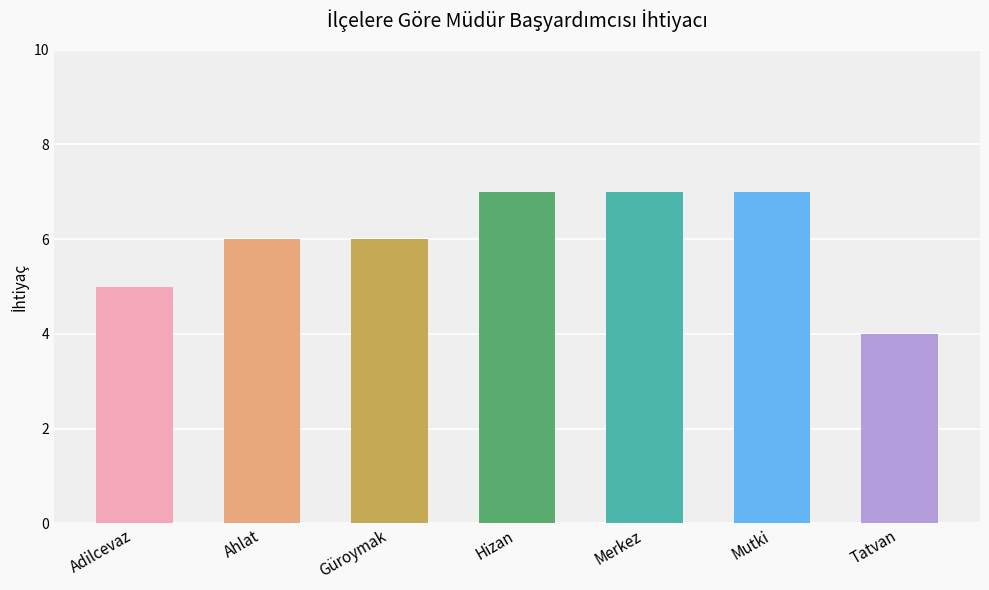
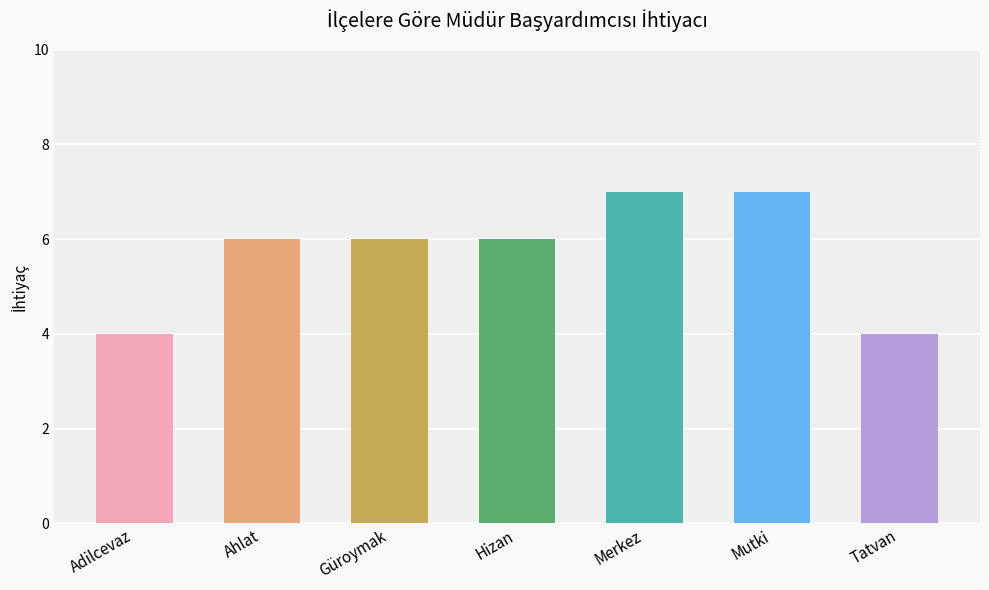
Adilcevaz: 5 -> 4
Hizan: 7 -> 6
